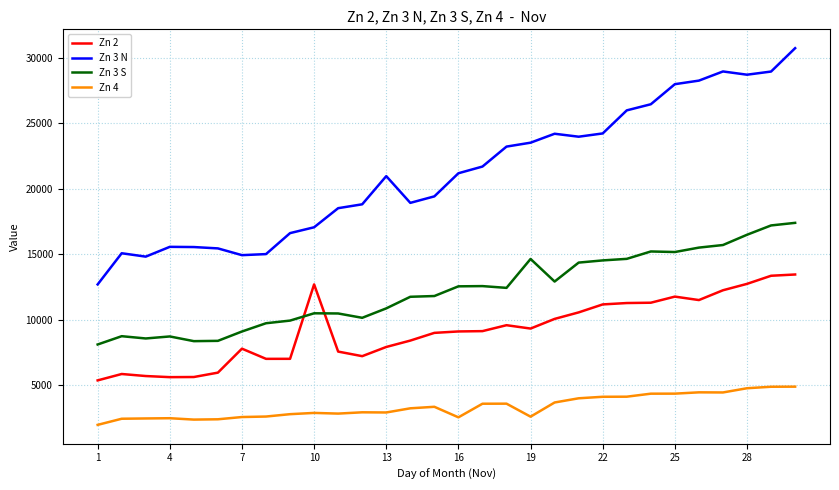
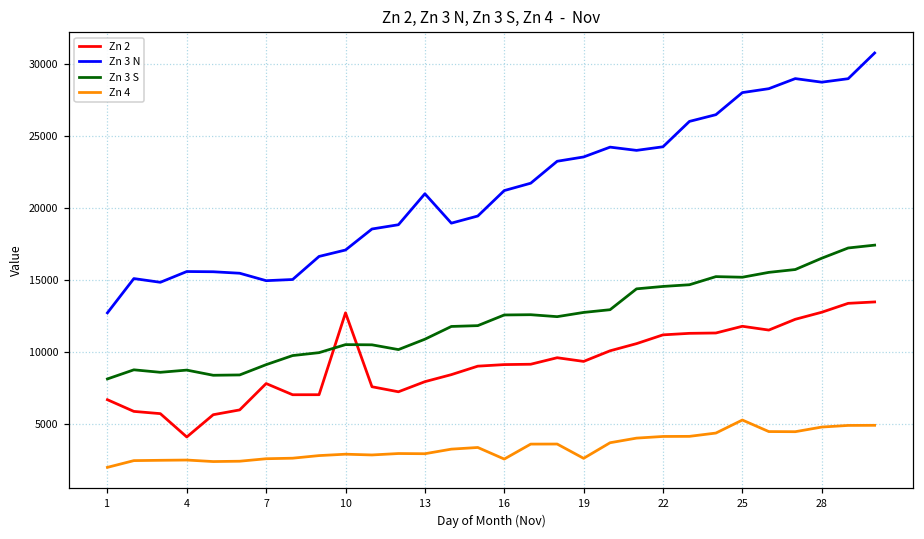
Zn 2, 1: 5400 -> 6700
Zn 2, 4: 5600 -> 4100
Zn 3 S, 19: 14700 -> 12700
Zn 4, 25: 4400 -> 5300
